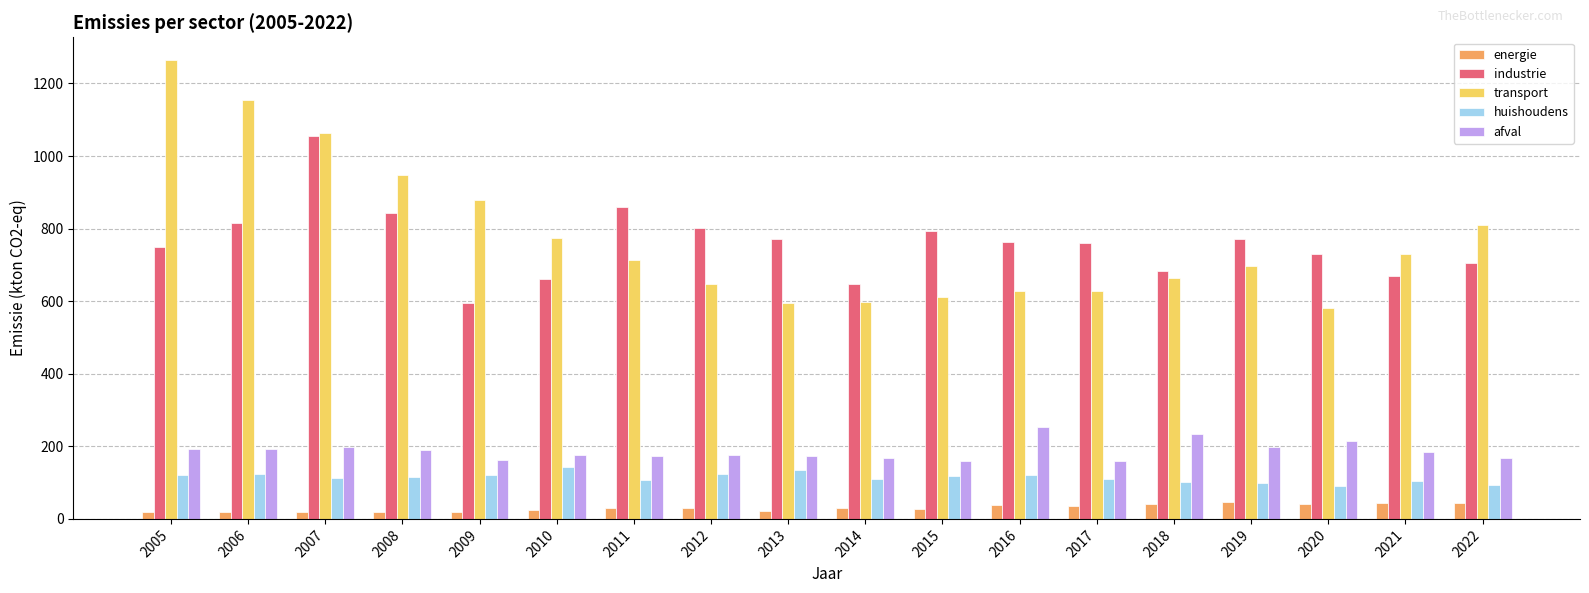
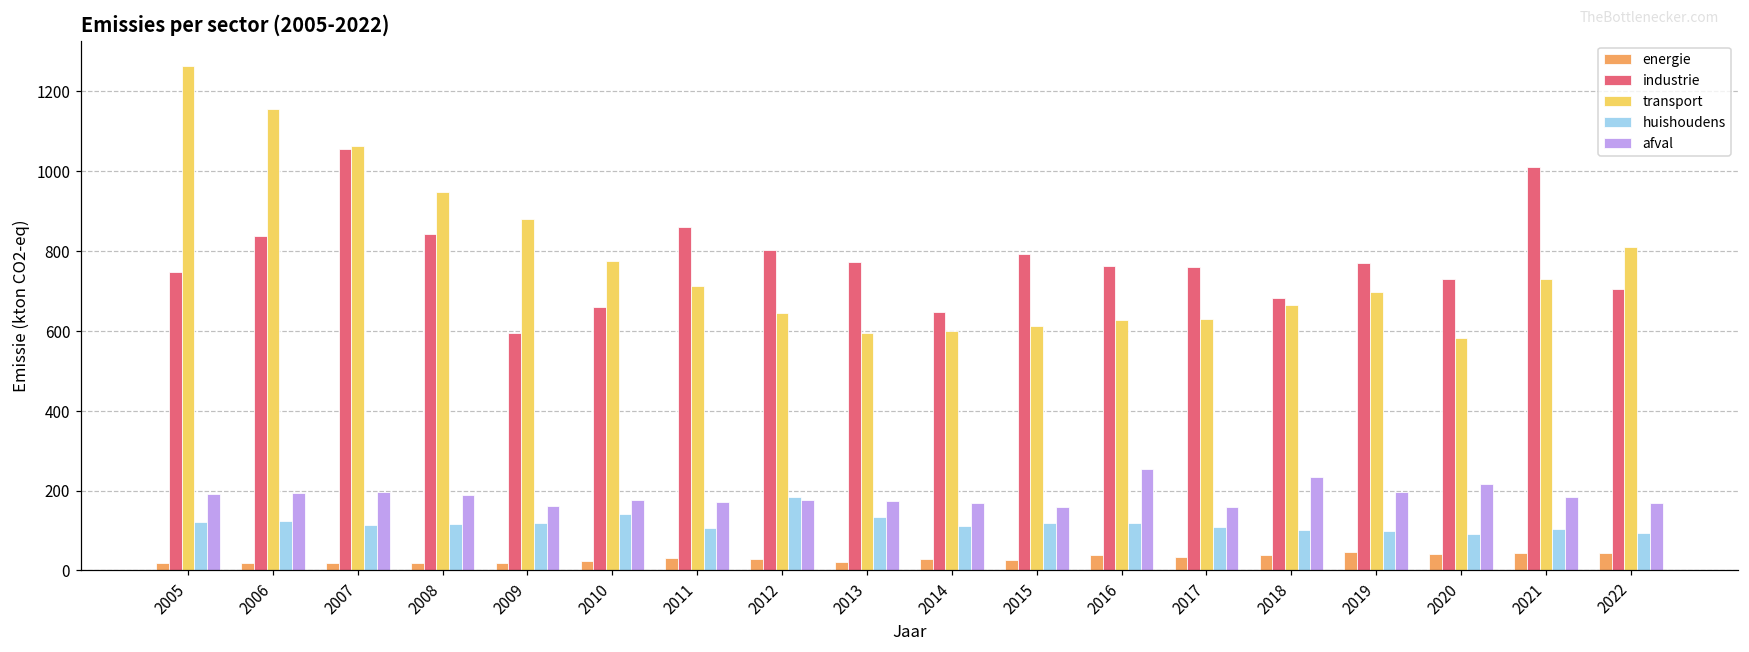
industrie, 2006: 820 -> 840
huishoudens, 2012: 120 -> 180
industrie, 2021: 670 -> 1010
